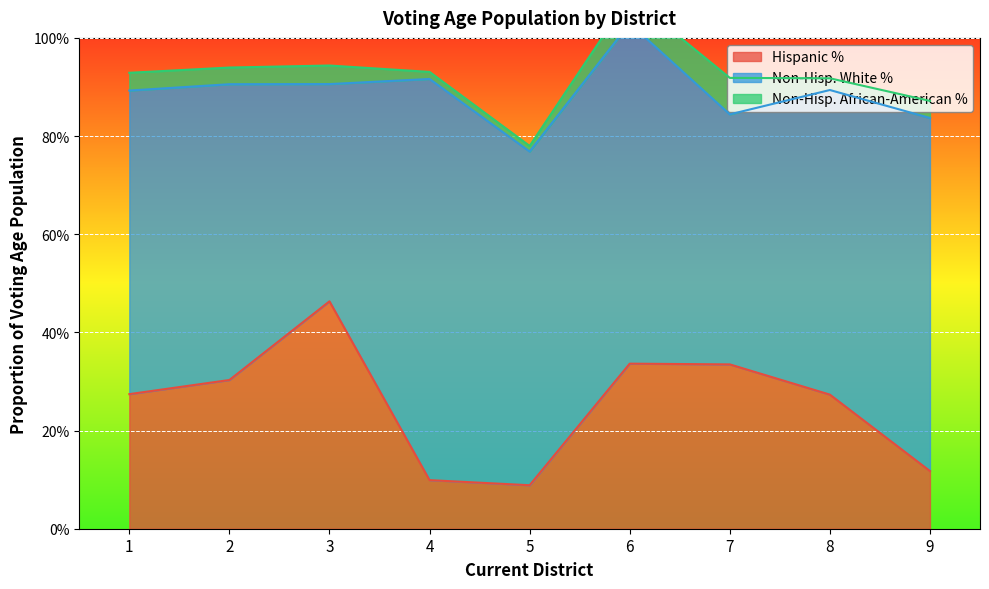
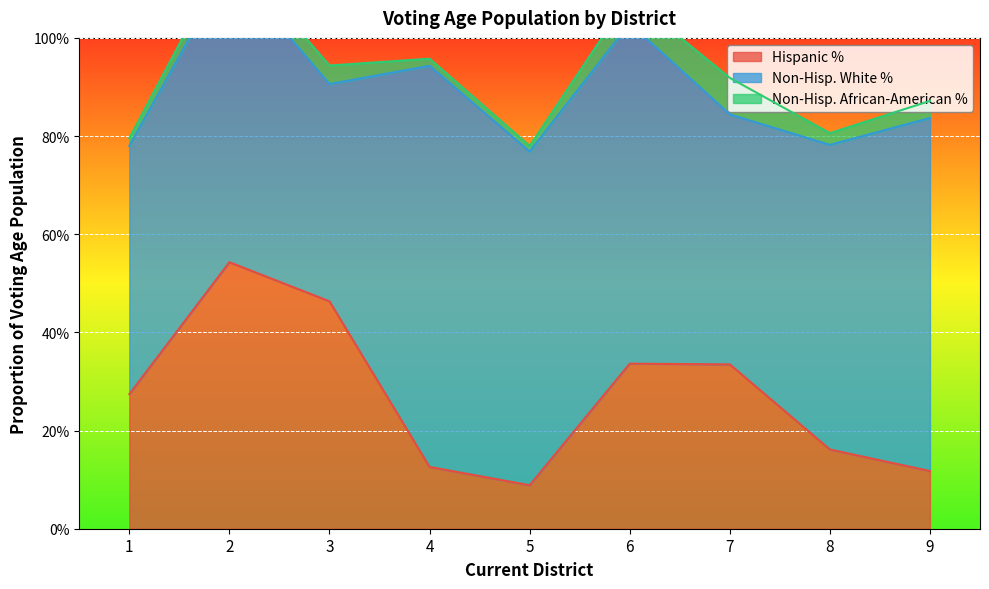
Non-Hisp. White %, 1: 62% -> 51%
Non-Hisp. African-American %, 1: 4% -> 2%
Hispanic %, 2: 30% -> 54%
Hispanic %, 4: 10% -> 13%
Hispanic %, 8: 27% -> 16%
